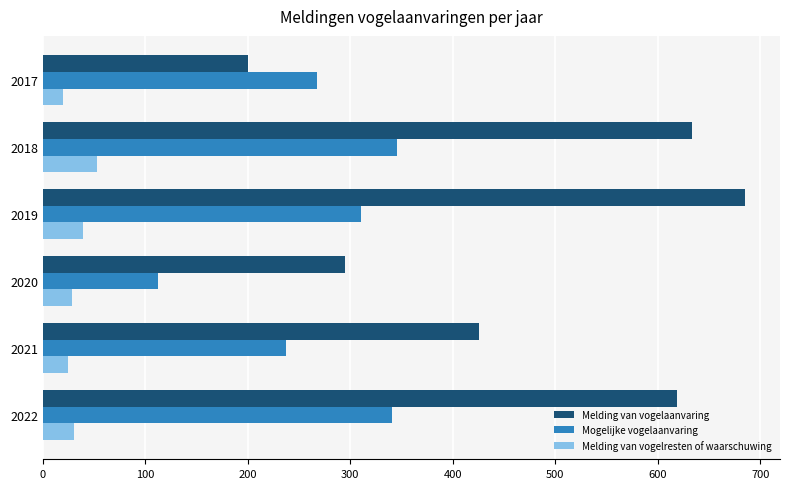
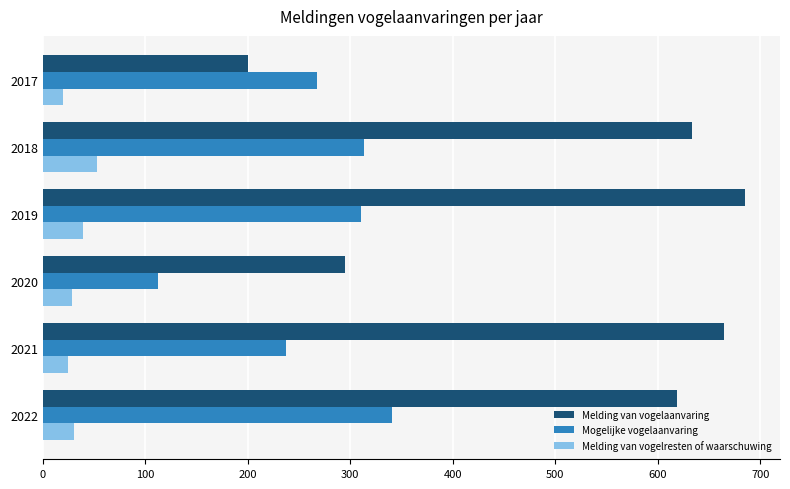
Mogelijke vogelaanvaring, 2018: 346 -> 313
Melding van vogelaanvaring, 2021: 426 -> 665
